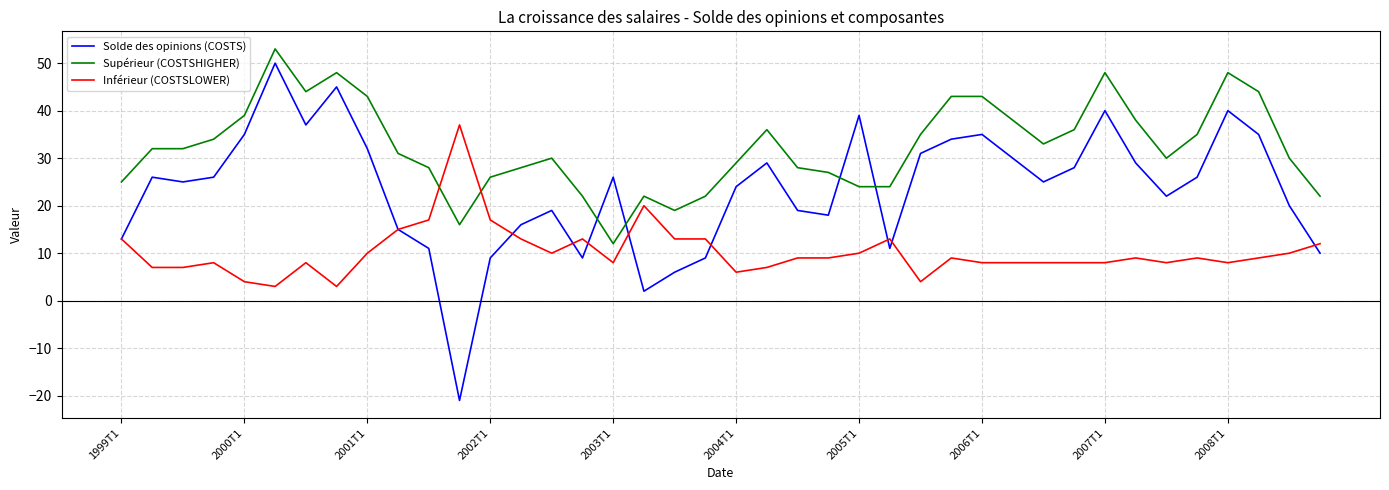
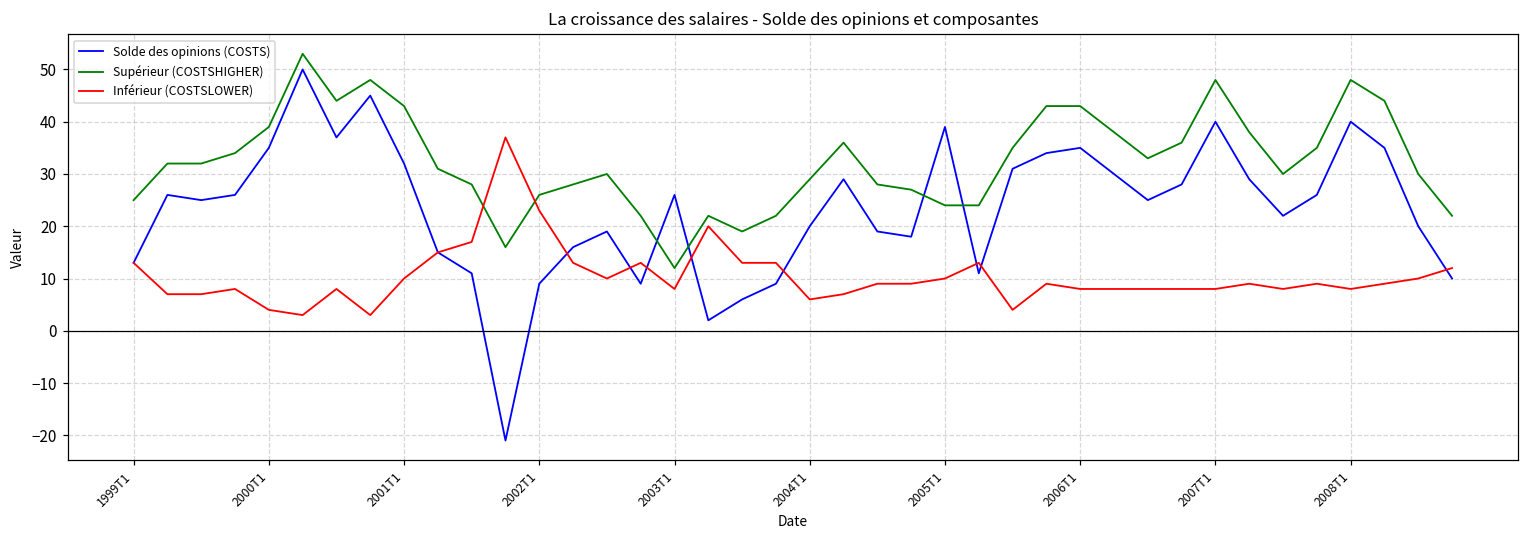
Inférieur (COSTSLOWER), 2002T1: 17 -> 23
Solde des opinions (COSTS), 2004T1: 24 -> 20
